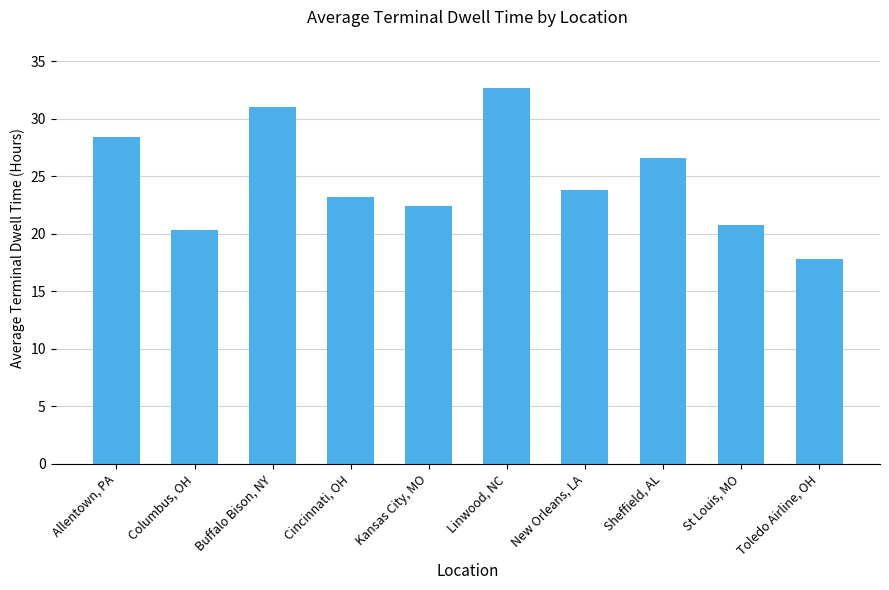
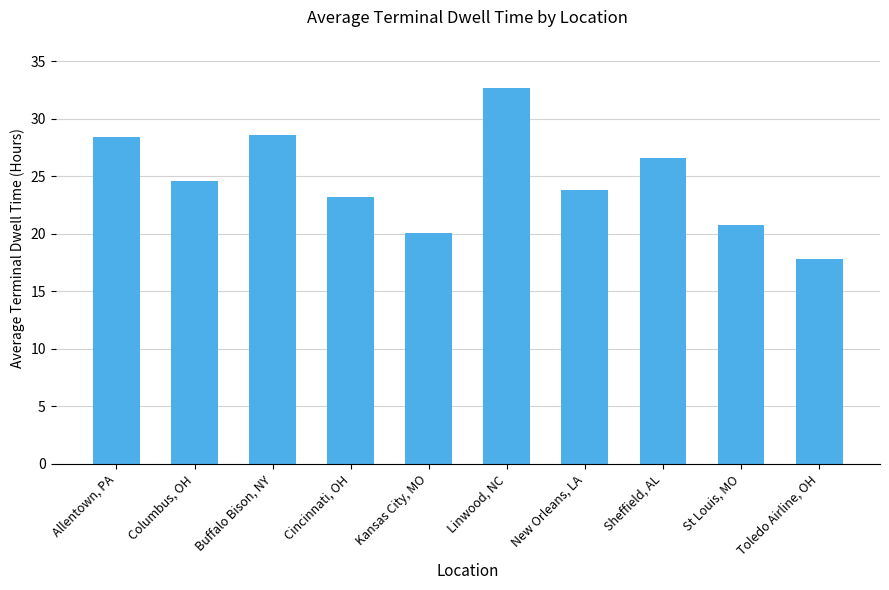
Columbus, OH: 20.3 -> 24.6
Buffalo Bison, NY: 31.0 -> 28.6
Kansas City, MO: 22.4 -> 20.1
